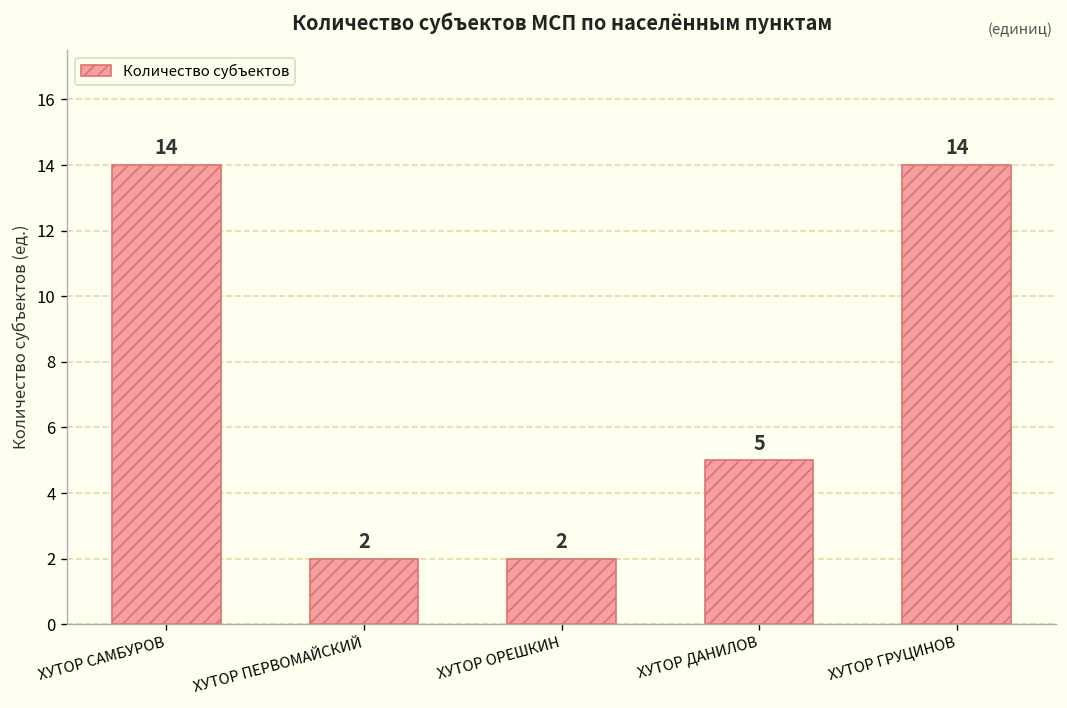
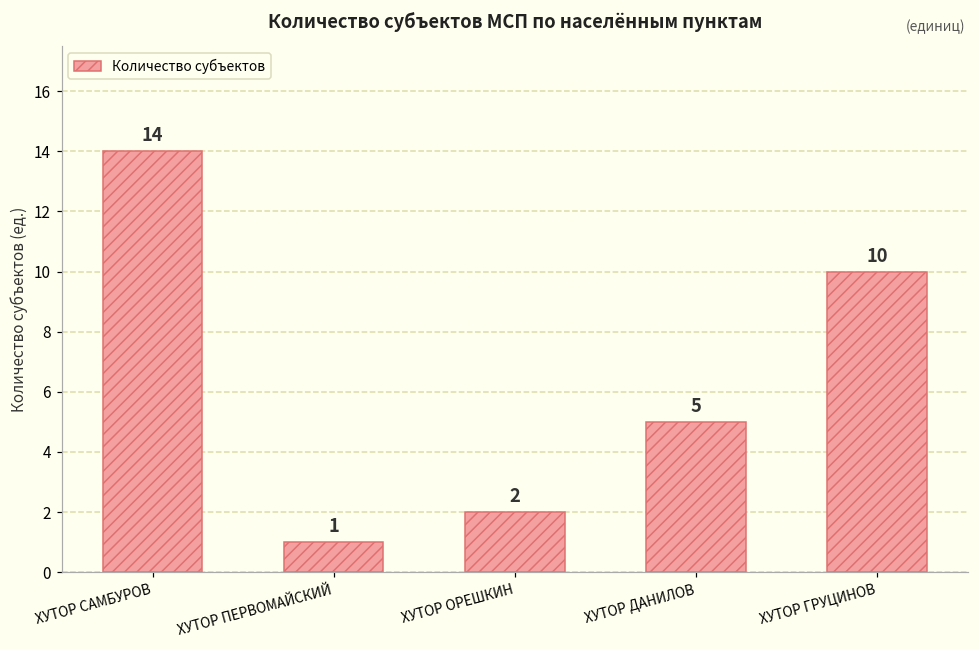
ХУТОР ПЕРВОМАЙСКИЙ: 2 -> 1
ХУТОР ГРУЦИНОВ: 14 -> 10
